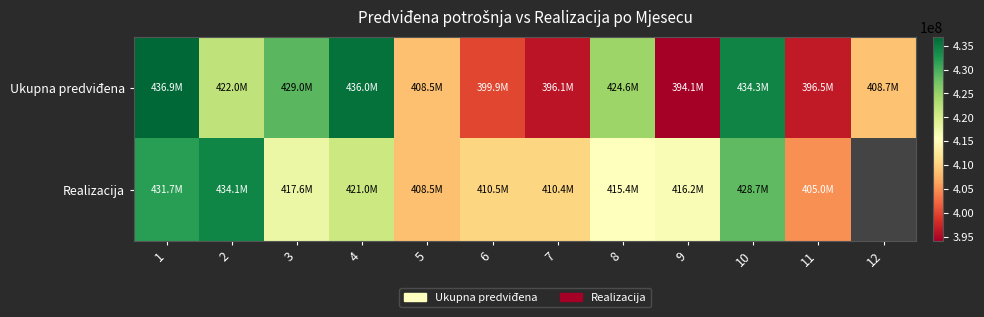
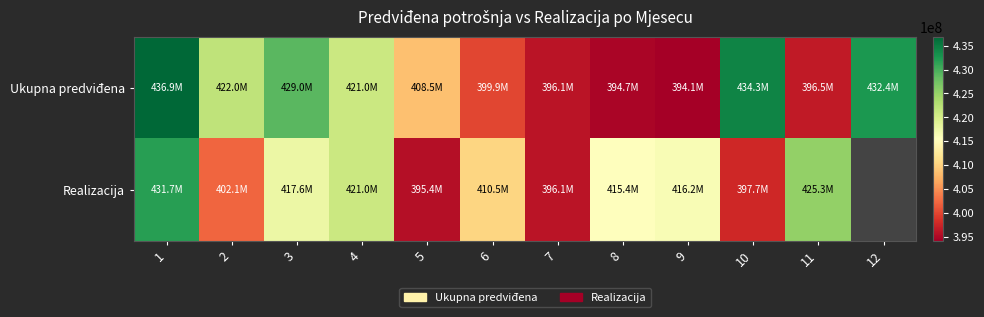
Ukupna predviđena, 4: 436.0M -> 421.0M
Ukupna predviđena, 8: 424.6M -> 394.7M
Ukupna predviđena, 12: 408.7M -> 432.4M
Realizacija, 2: 434.1M -> 402.1M
Realizacija, 5: 408.5M -> 395.4M
Realizacija, 7: 410.4M -> 396.1M
Realizacija, 10: 428.7M -> 397.7M
Realizacija, 11: 405.0M -> 425.3M
